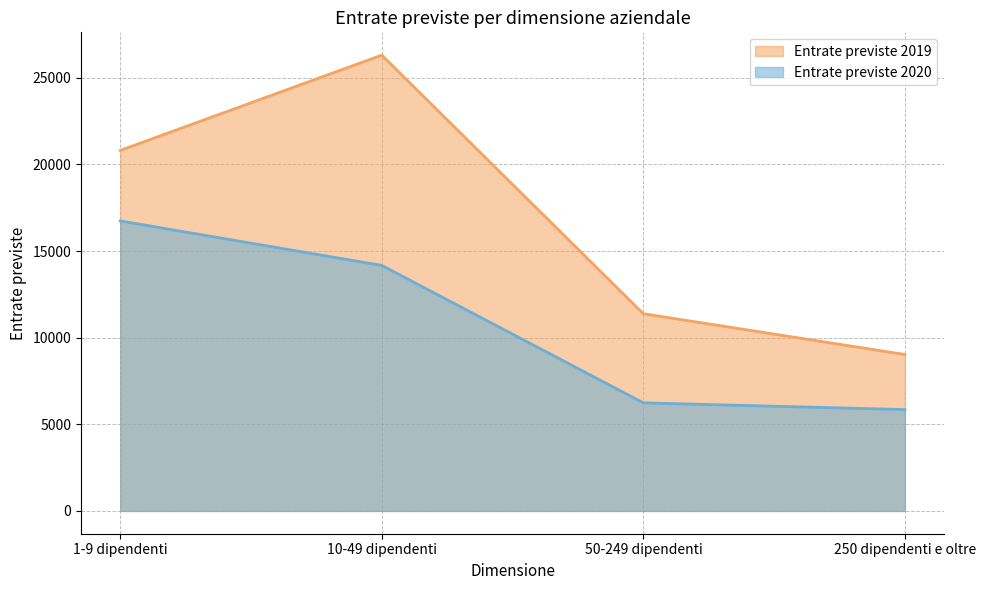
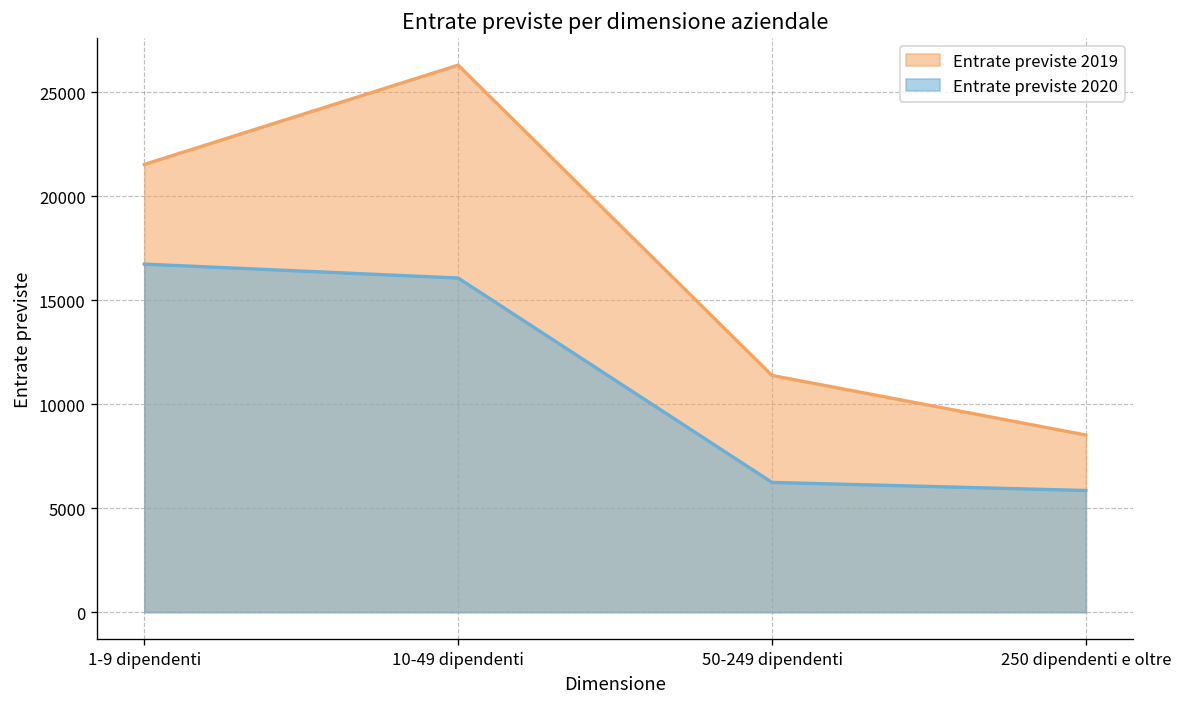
Entrate previste 2019, 1-9 dipendenti: 20800 -> 21500
Entrate previste 2020, 10-49 dipendenti: 14200 -> 16100
Entrate previste 2019, 250 dipendenti e oltre: 9000 -> 8500
